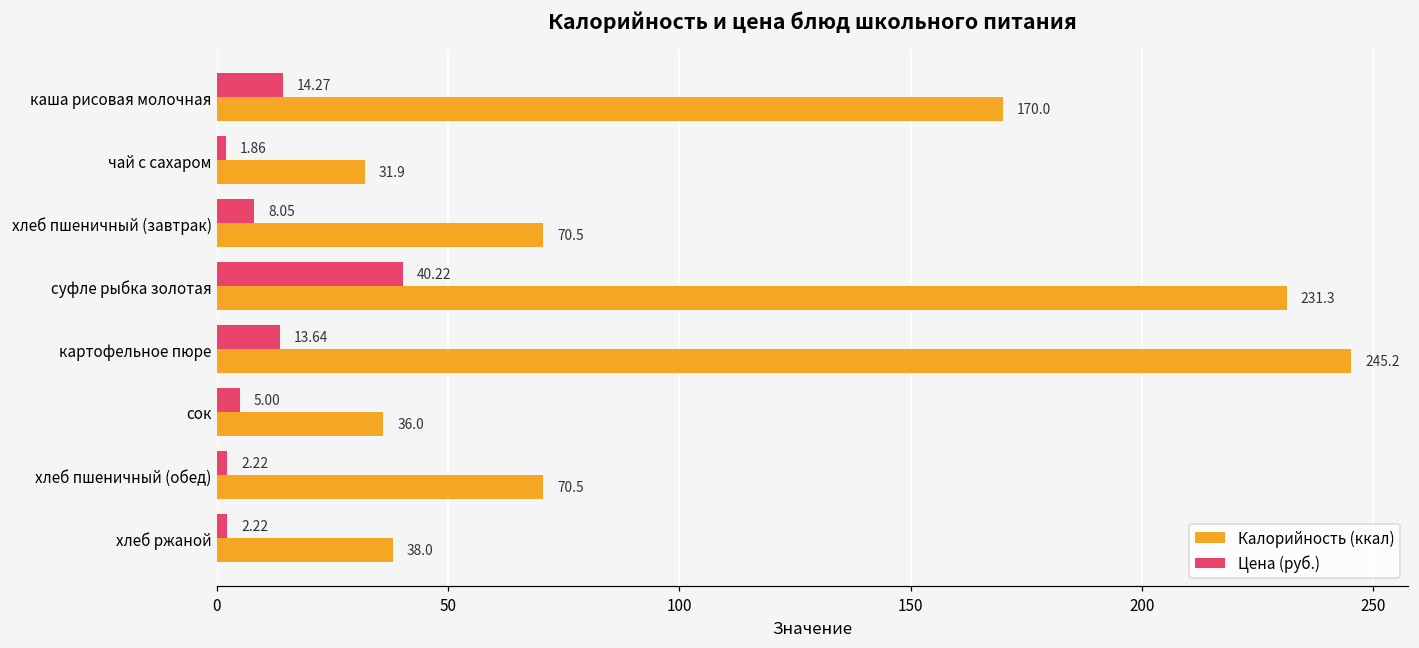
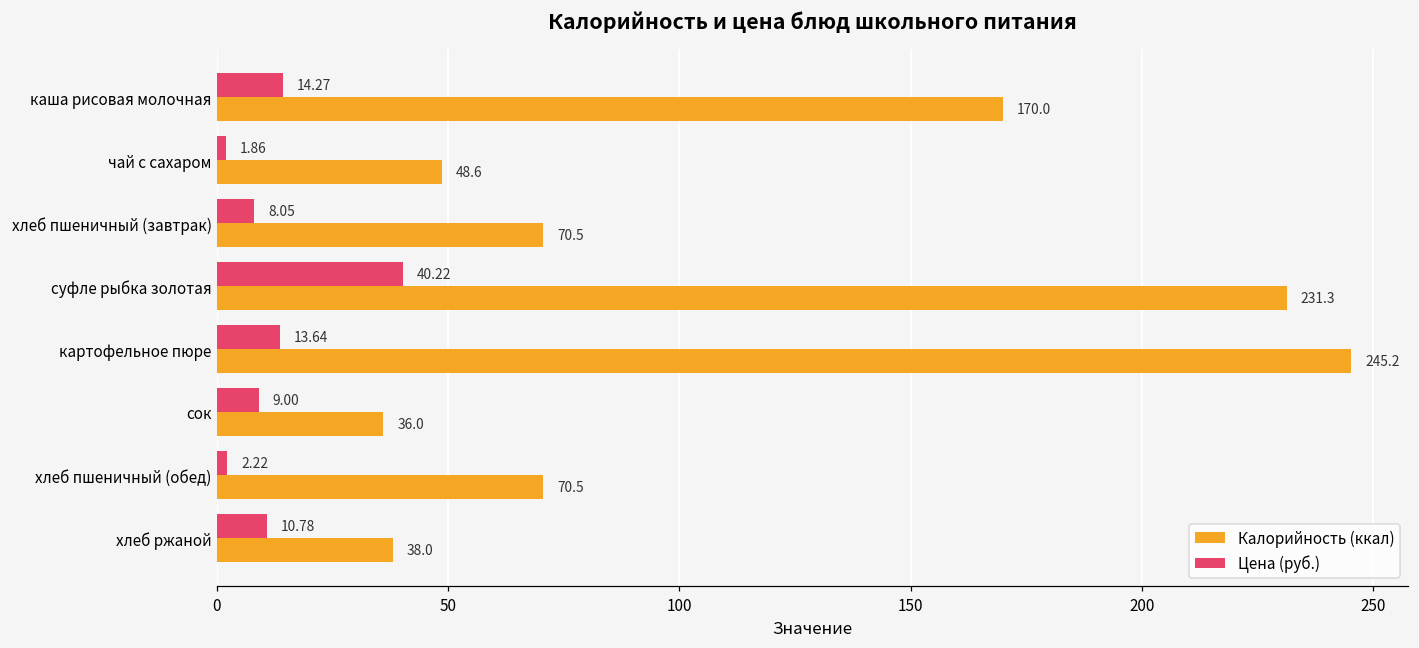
Калорийность (ккал), чай с сахаром: 31.9 -> 48.6
Цена (руб.), сок: 5.00 -> 9.00
Цена (руб.), хлеб ржаной: 2.22 -> 10.78
